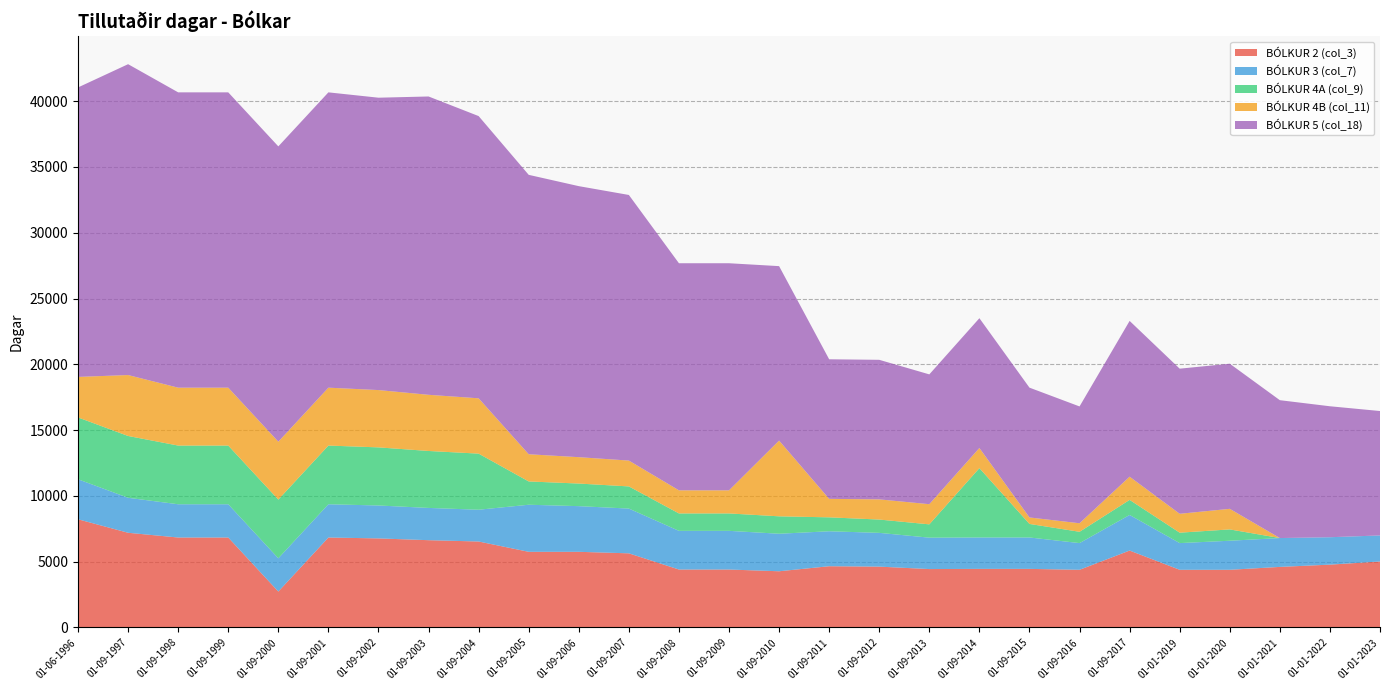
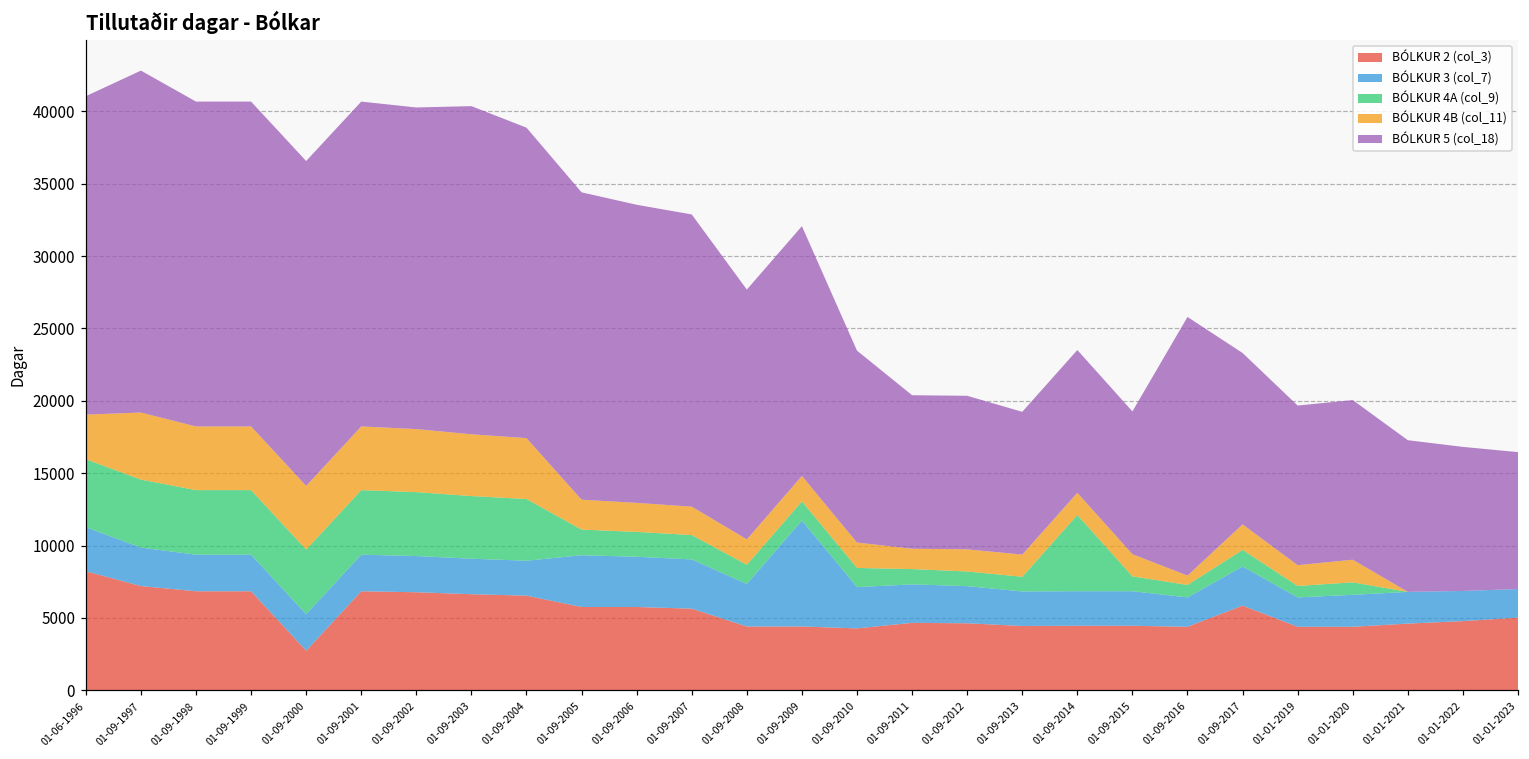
BÓLKUR 3 (col_7), 01-09-2009: 2900 -> 7300
BÓLKUR 4B (col_11), 01-09-2010: 5800 -> 1800
BÓLKUR 4B (col_11), 01-09-2015: 500 -> 1500
BÓLKUR 5 (col_18), 01-09-2016: 8900 -> 17900
